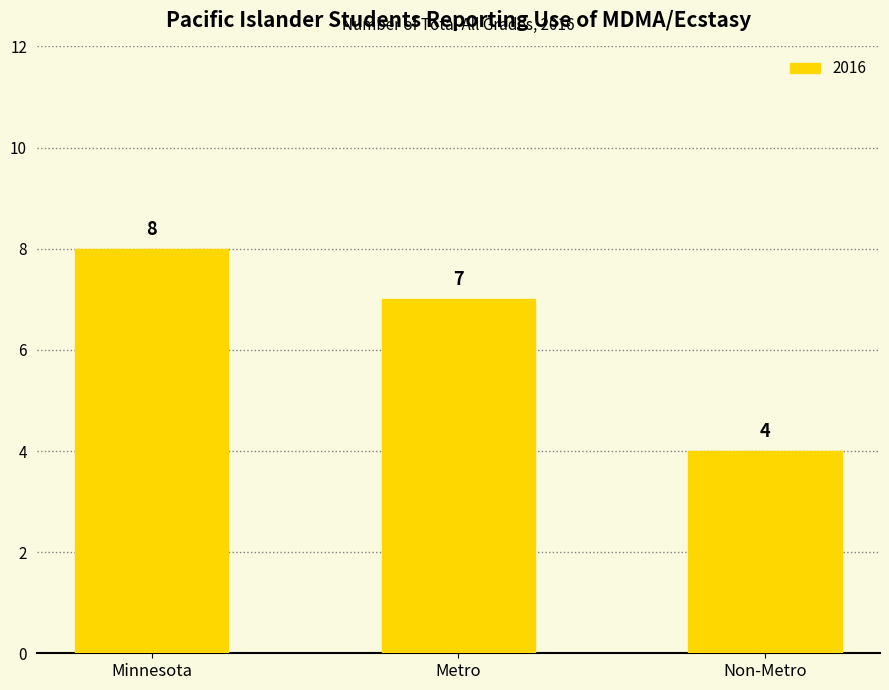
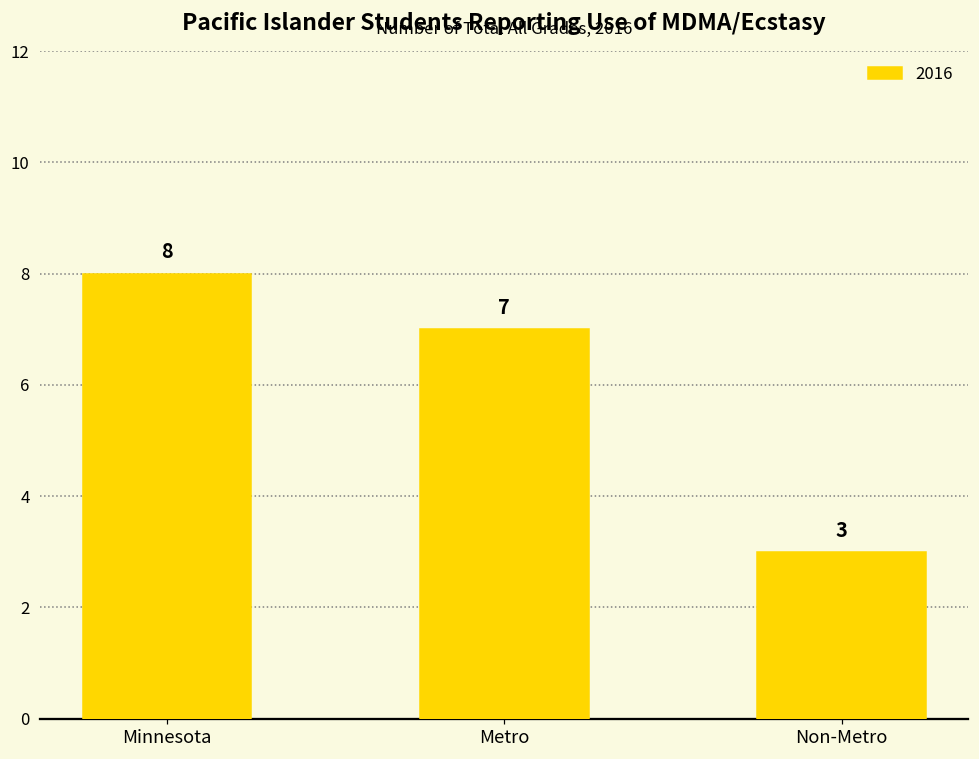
Non-Metro: 4 -> 3
